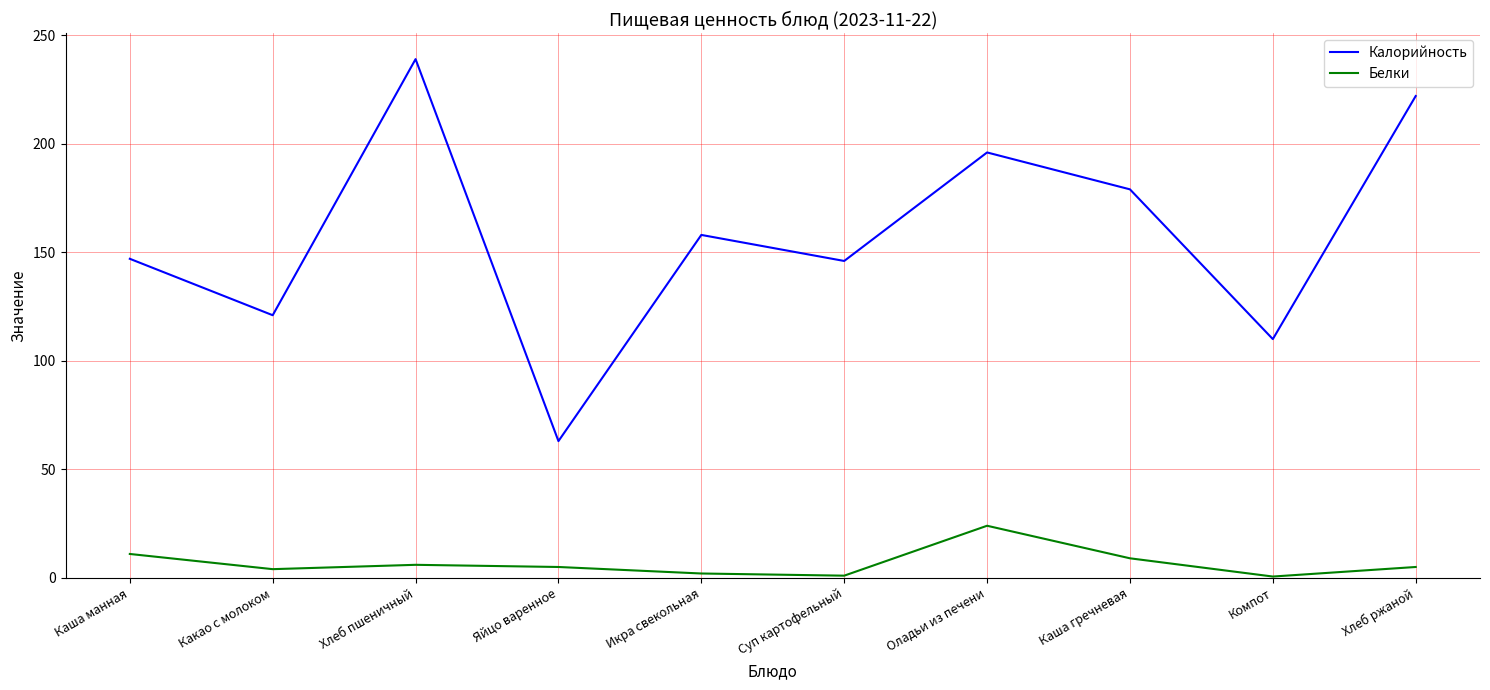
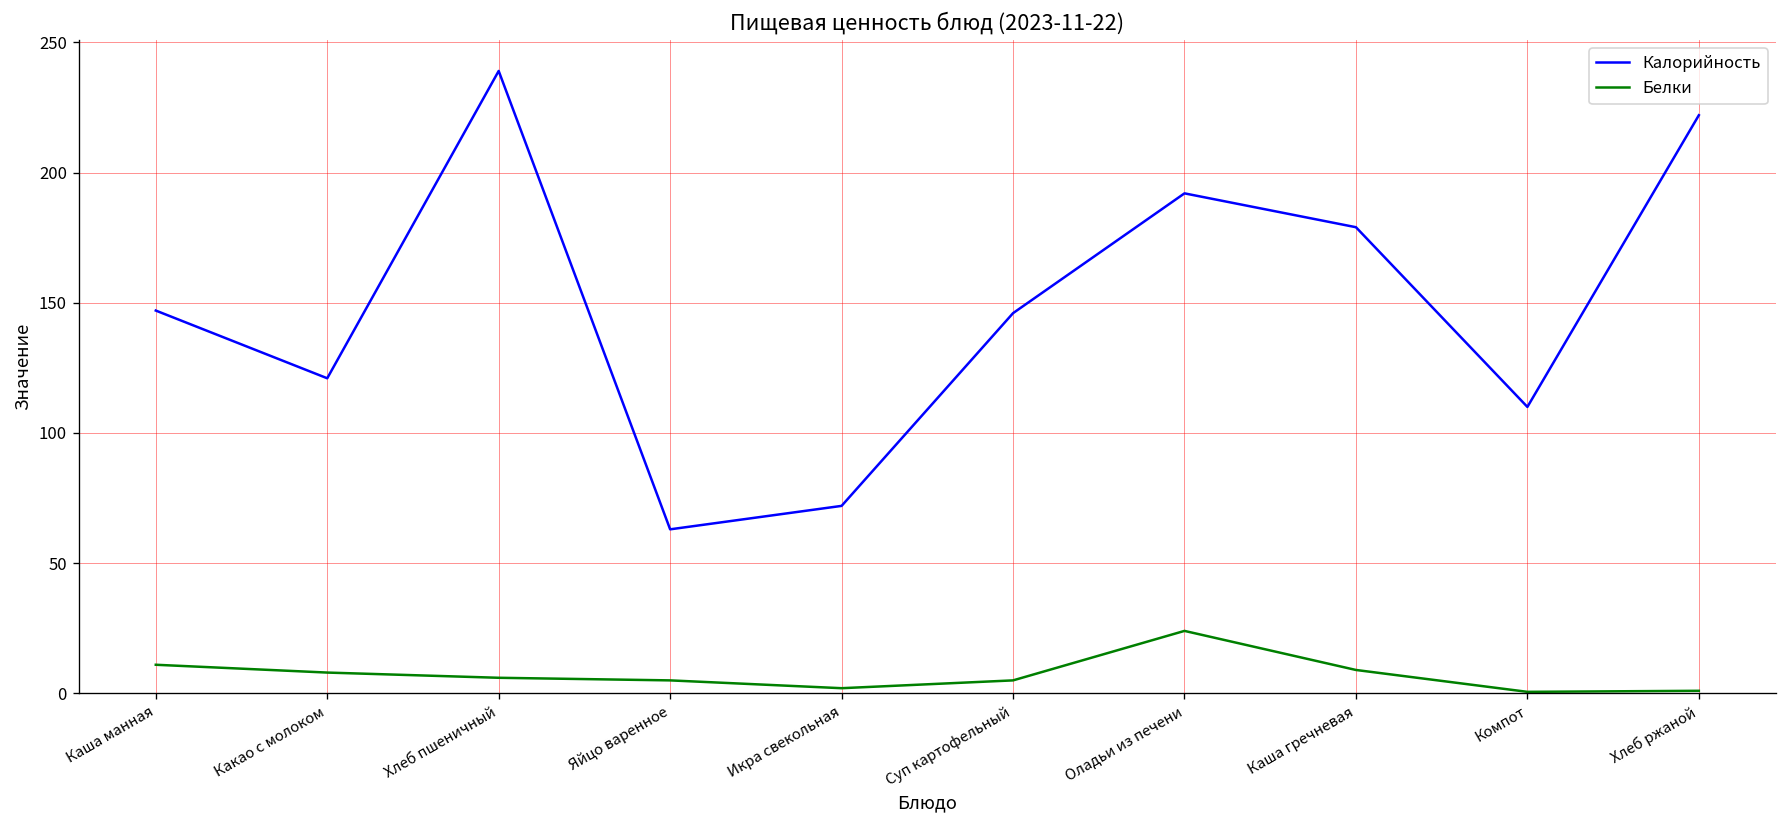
Белки, Какао с молоком: 4 -> 8
Калорийность, Икра свекольная: 158 -> 72
Белки, Суп картофельный: 1 -> 5
Калорийность, Оладьи из печени: 196 -> 192
Белки, Хлеб ржаной: 5 -> 1
